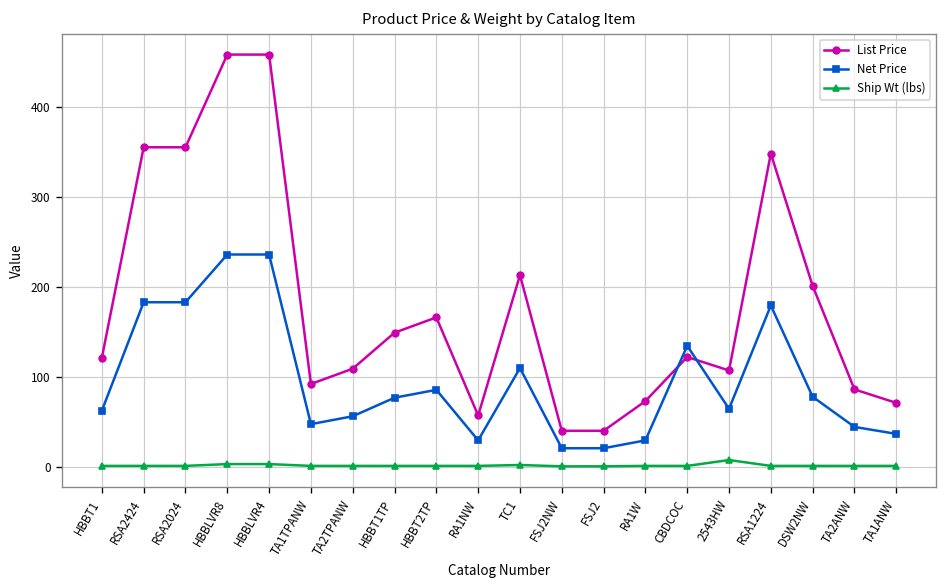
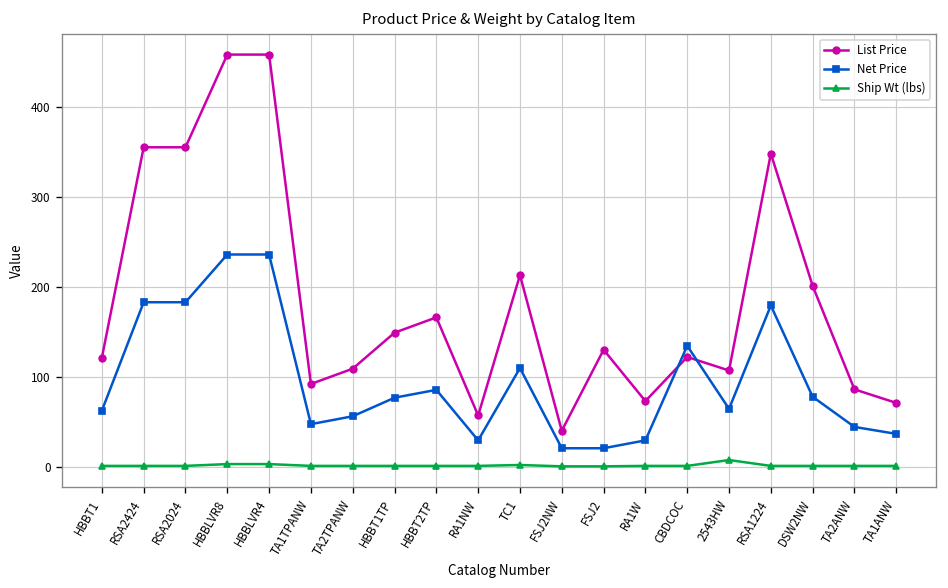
List Price, FSJ2: 40 -> 130
